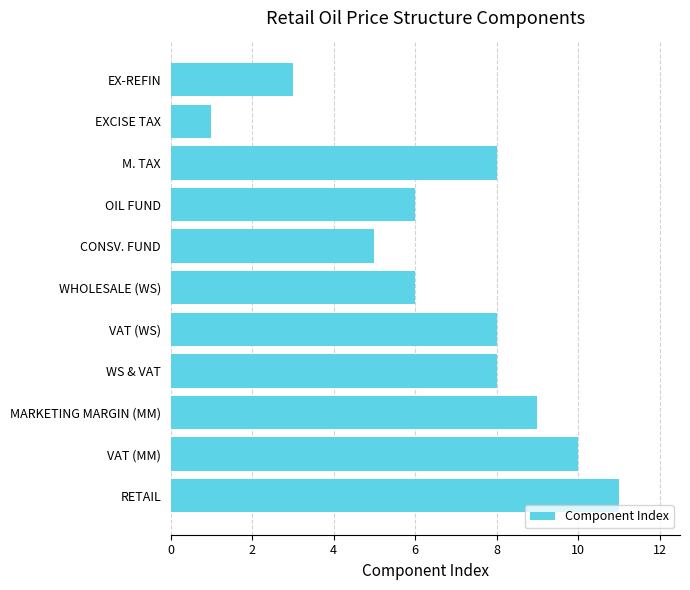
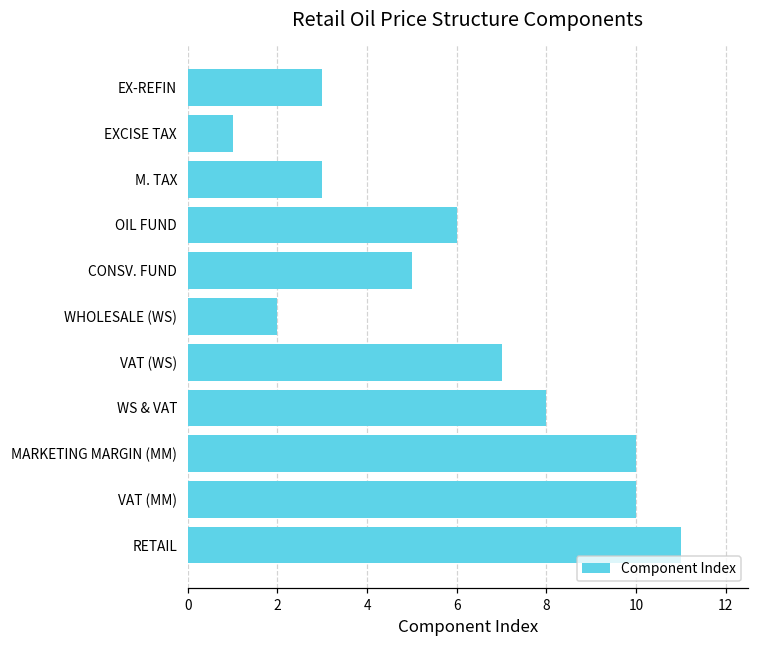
M. TAX: 8 -> 3
WHOLESALE (WS): 6 -> 2
VAT (WS): 8 -> 7
MARKETING MARGIN (MM): 9 -> 10
